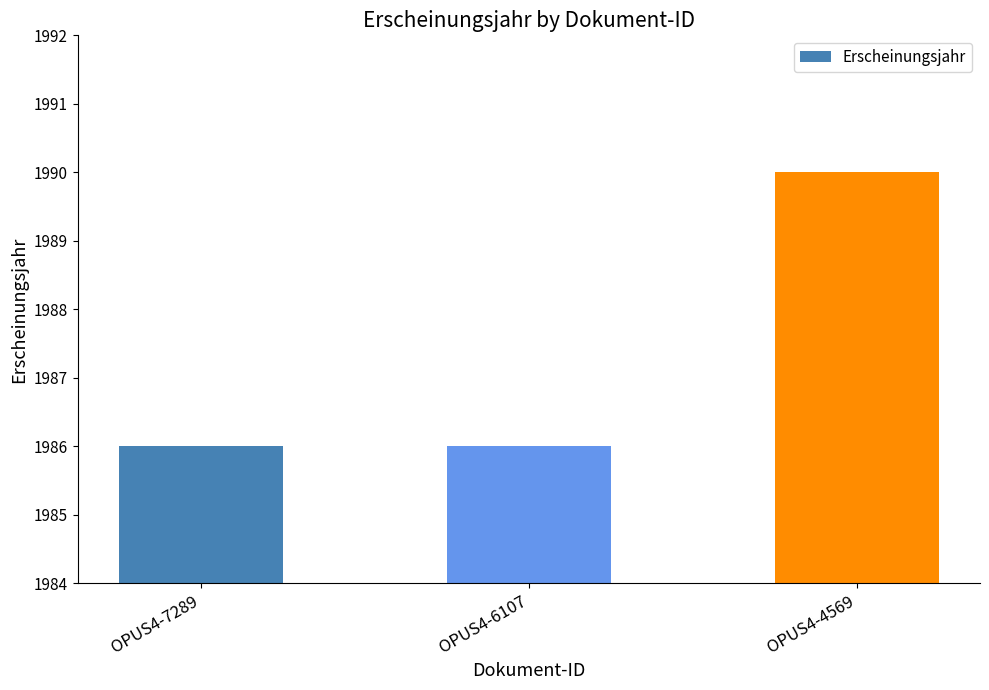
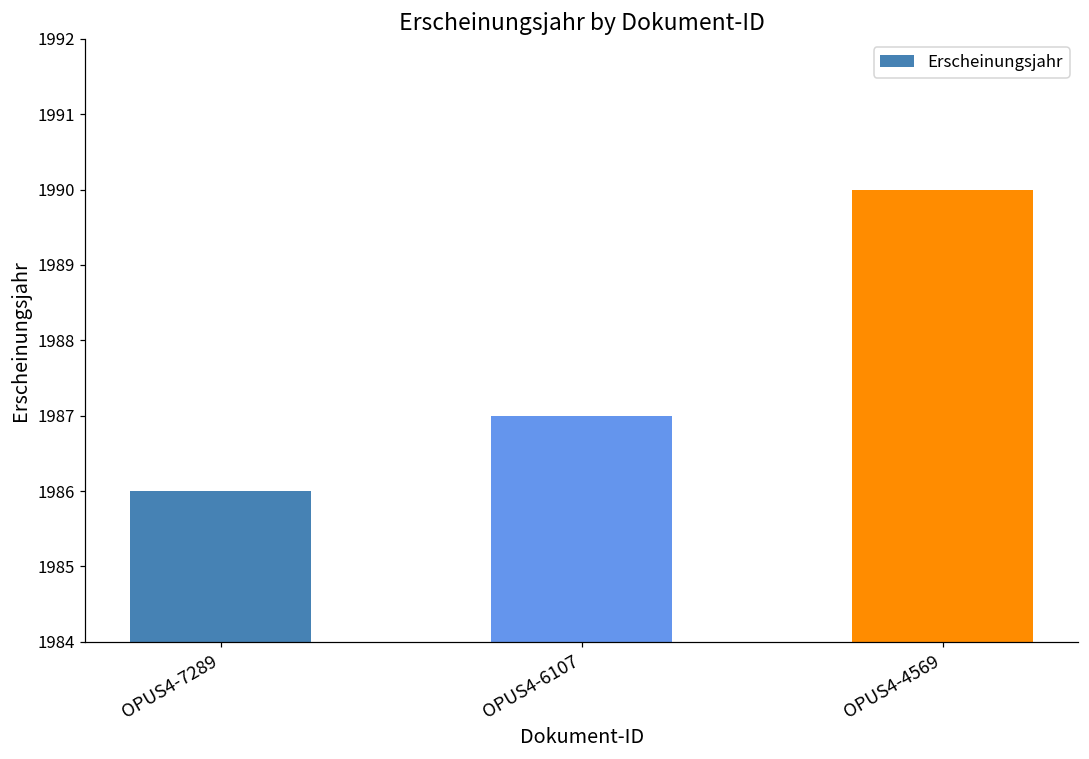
OPUS4-6107: 1986 -> 1987
